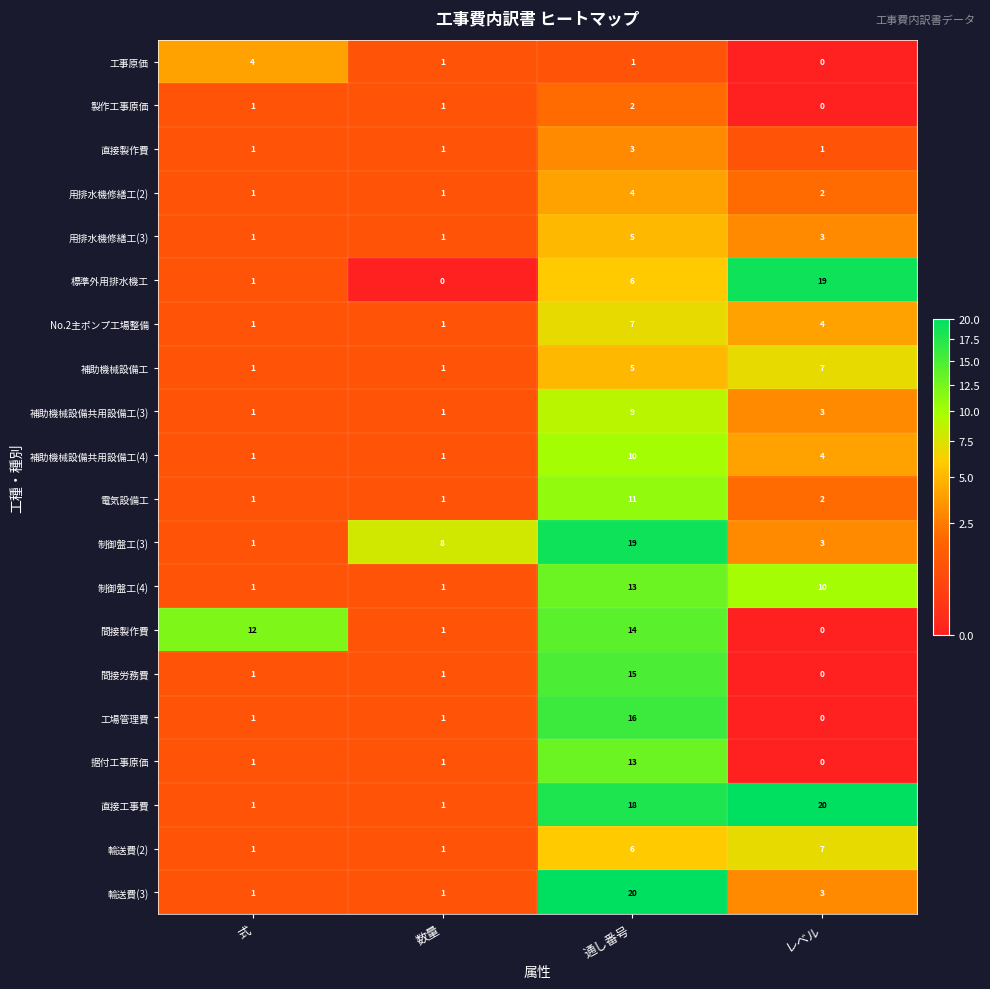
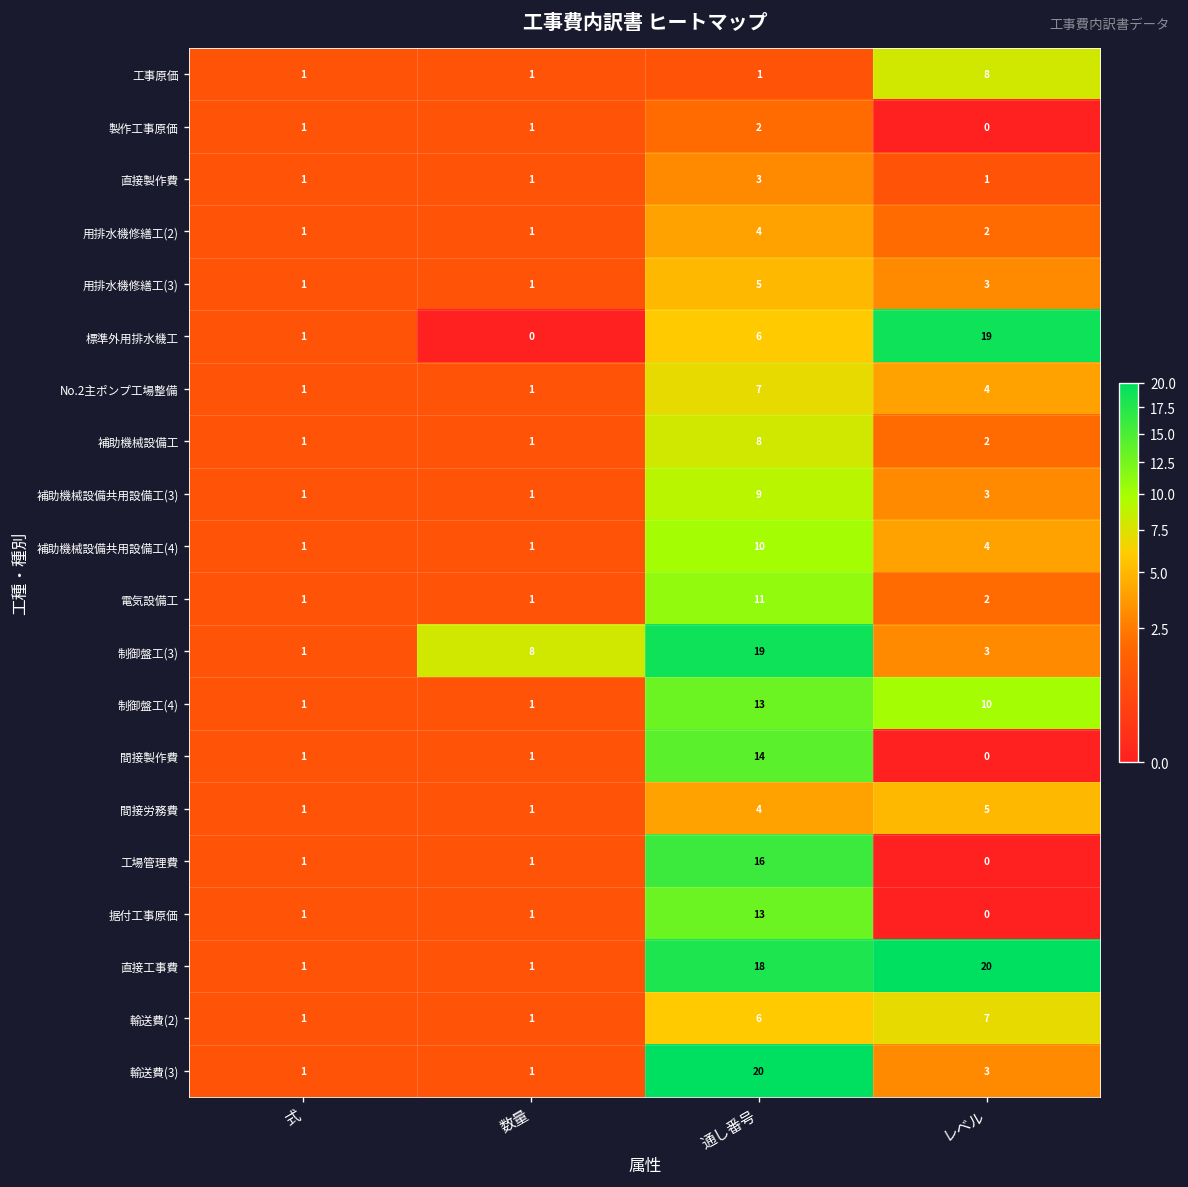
工事原価, 式: 4 -> 1
工事原価, レベル: 0 -> 8
補助機械設備工, 通し番号: 5 -> 8
補助機械設備工, レベル: 7 -> 2
間接製作費, 式: 12 -> 1
間接労務費, 通し番号: 15 -> 4
間接労務費, レベル: 0 -> 5
